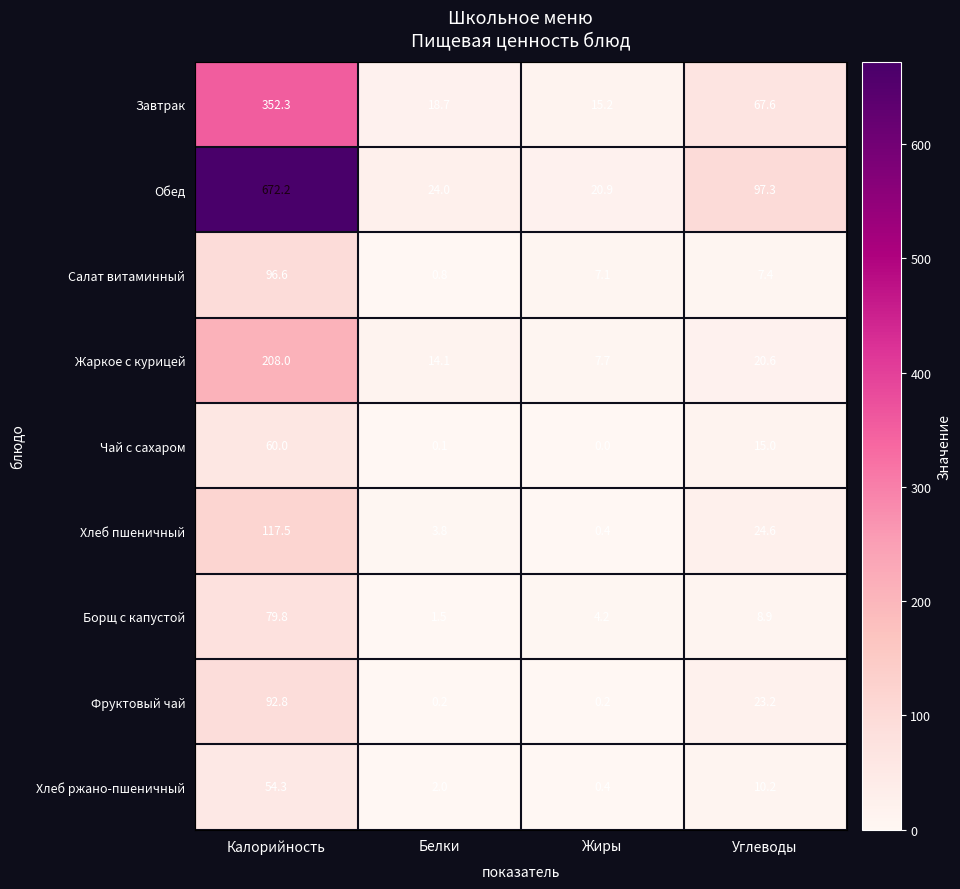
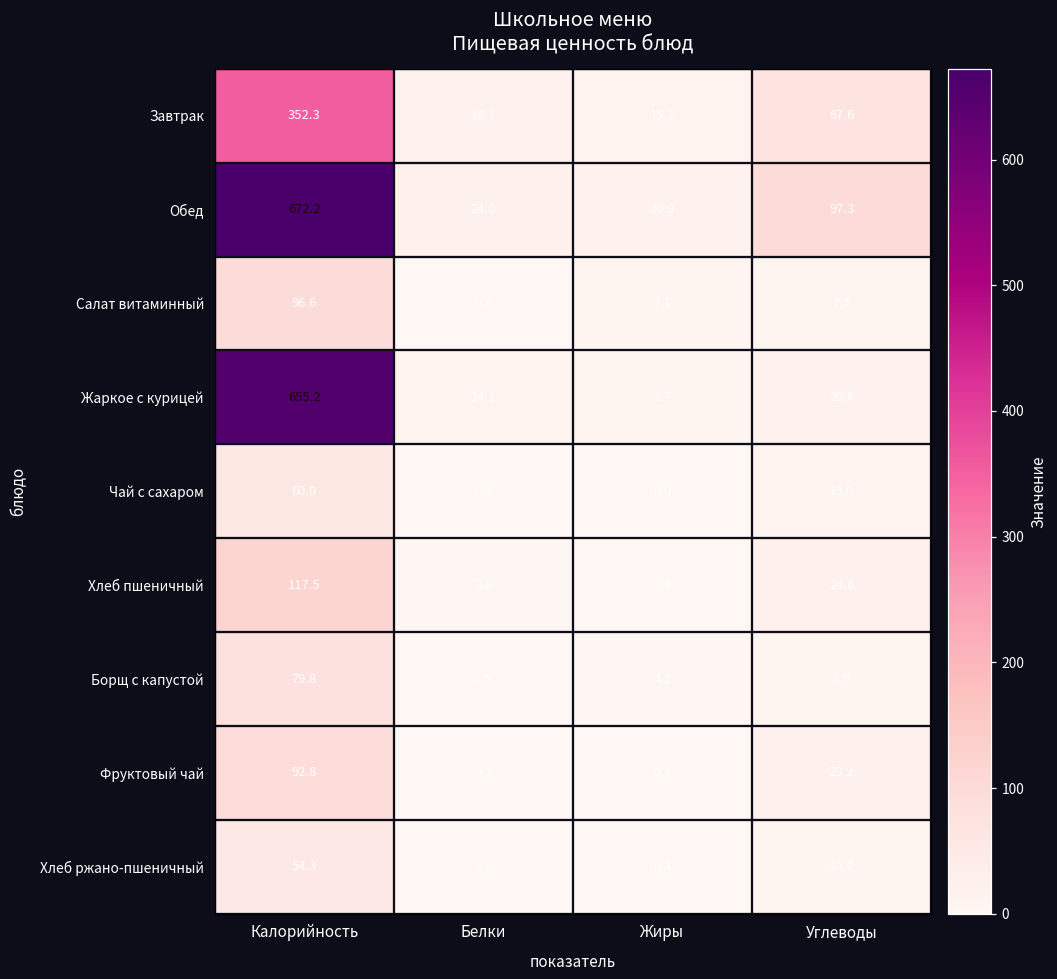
Жаркое с курицей, Калорийность: 208.0 -> 655.2
